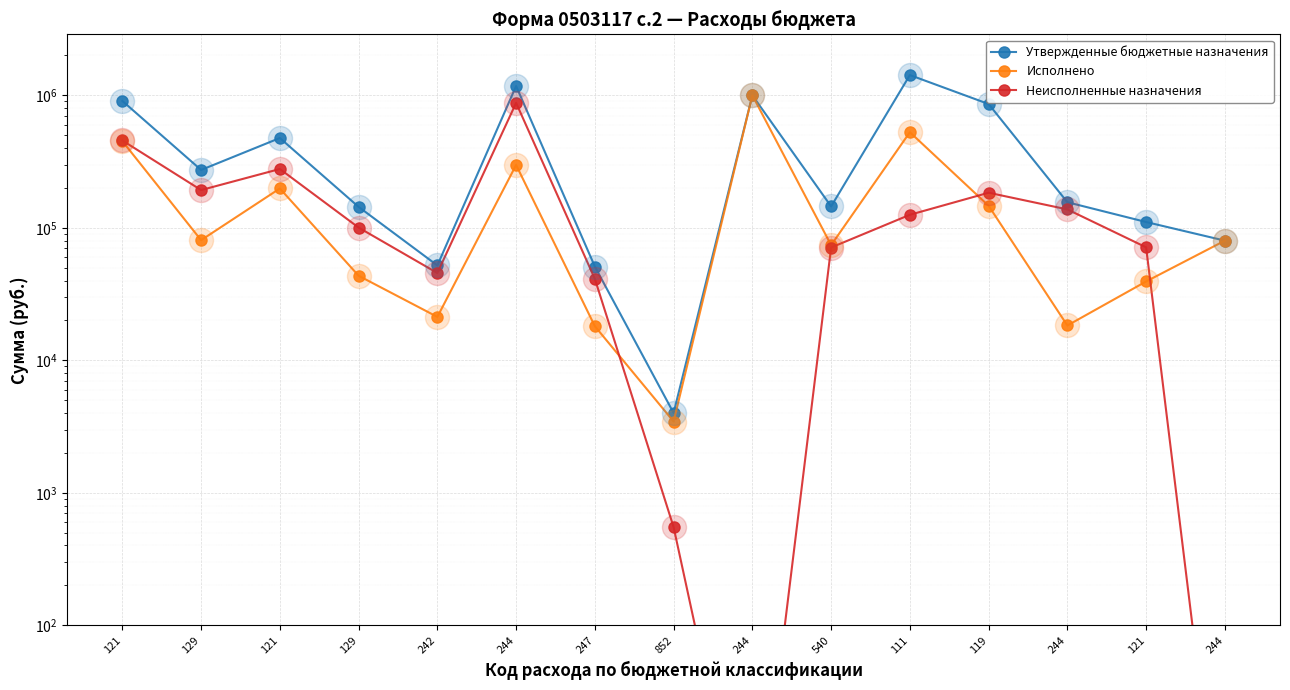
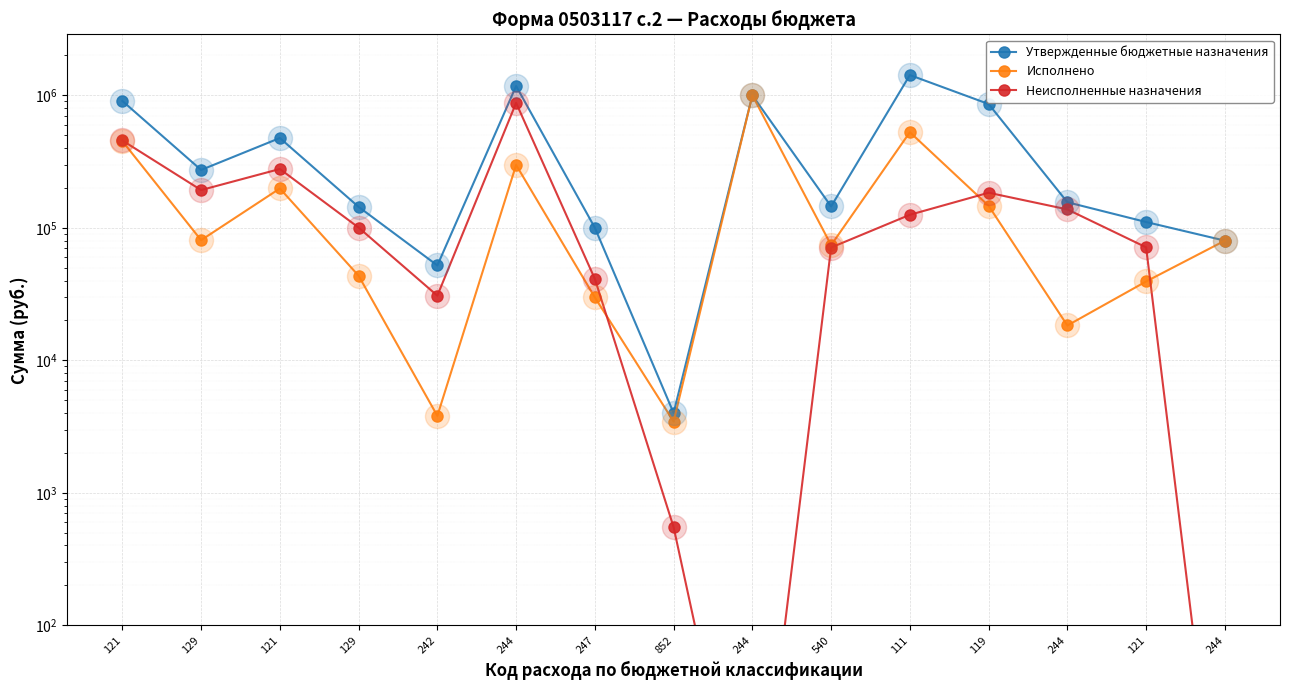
Исполнено, 242: 21000 -> 3800
Неисполненные назначения, 242: 46000 -> 31000
Утвержденные бюджетные назначения, 247: 51000 -> 100000
Исполнено, 247: 18000 -> 30000
